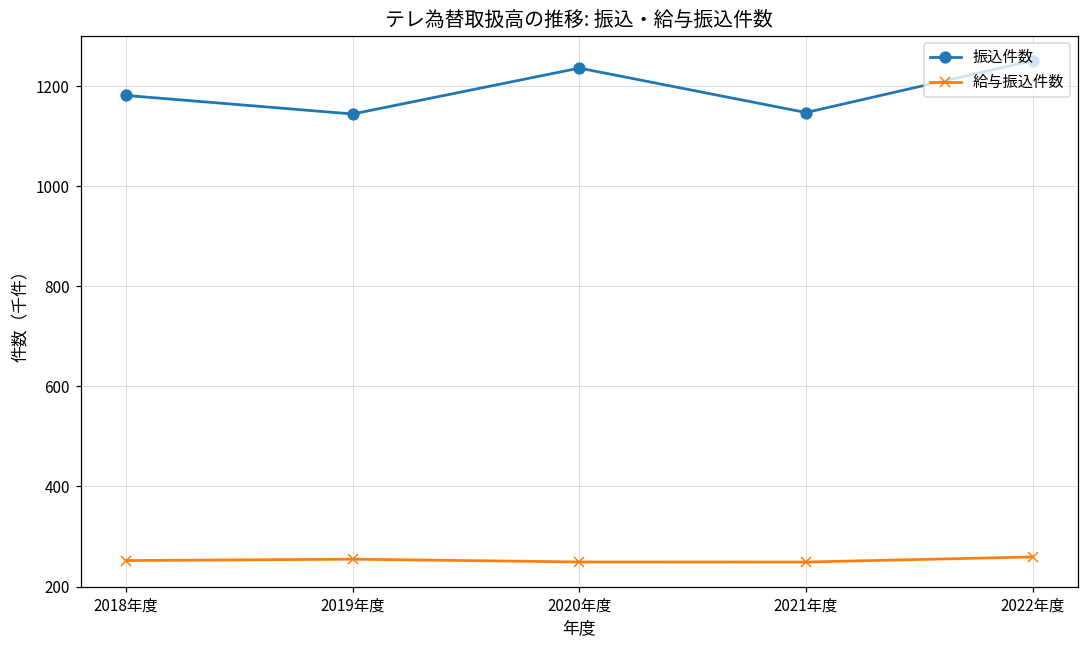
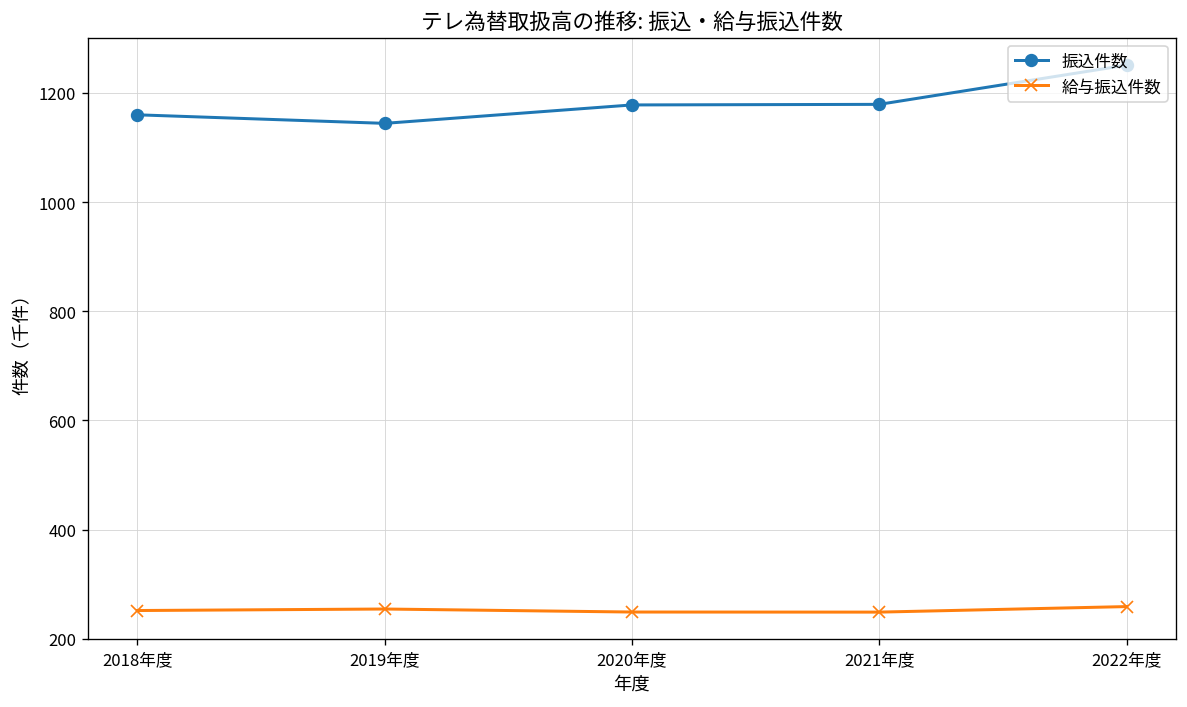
振込件数, 2018年度: 1180 -> 1160
振込件数, 2020年度: 1240 -> 1180
振込件数, 2021年度: 1150 -> 1180
